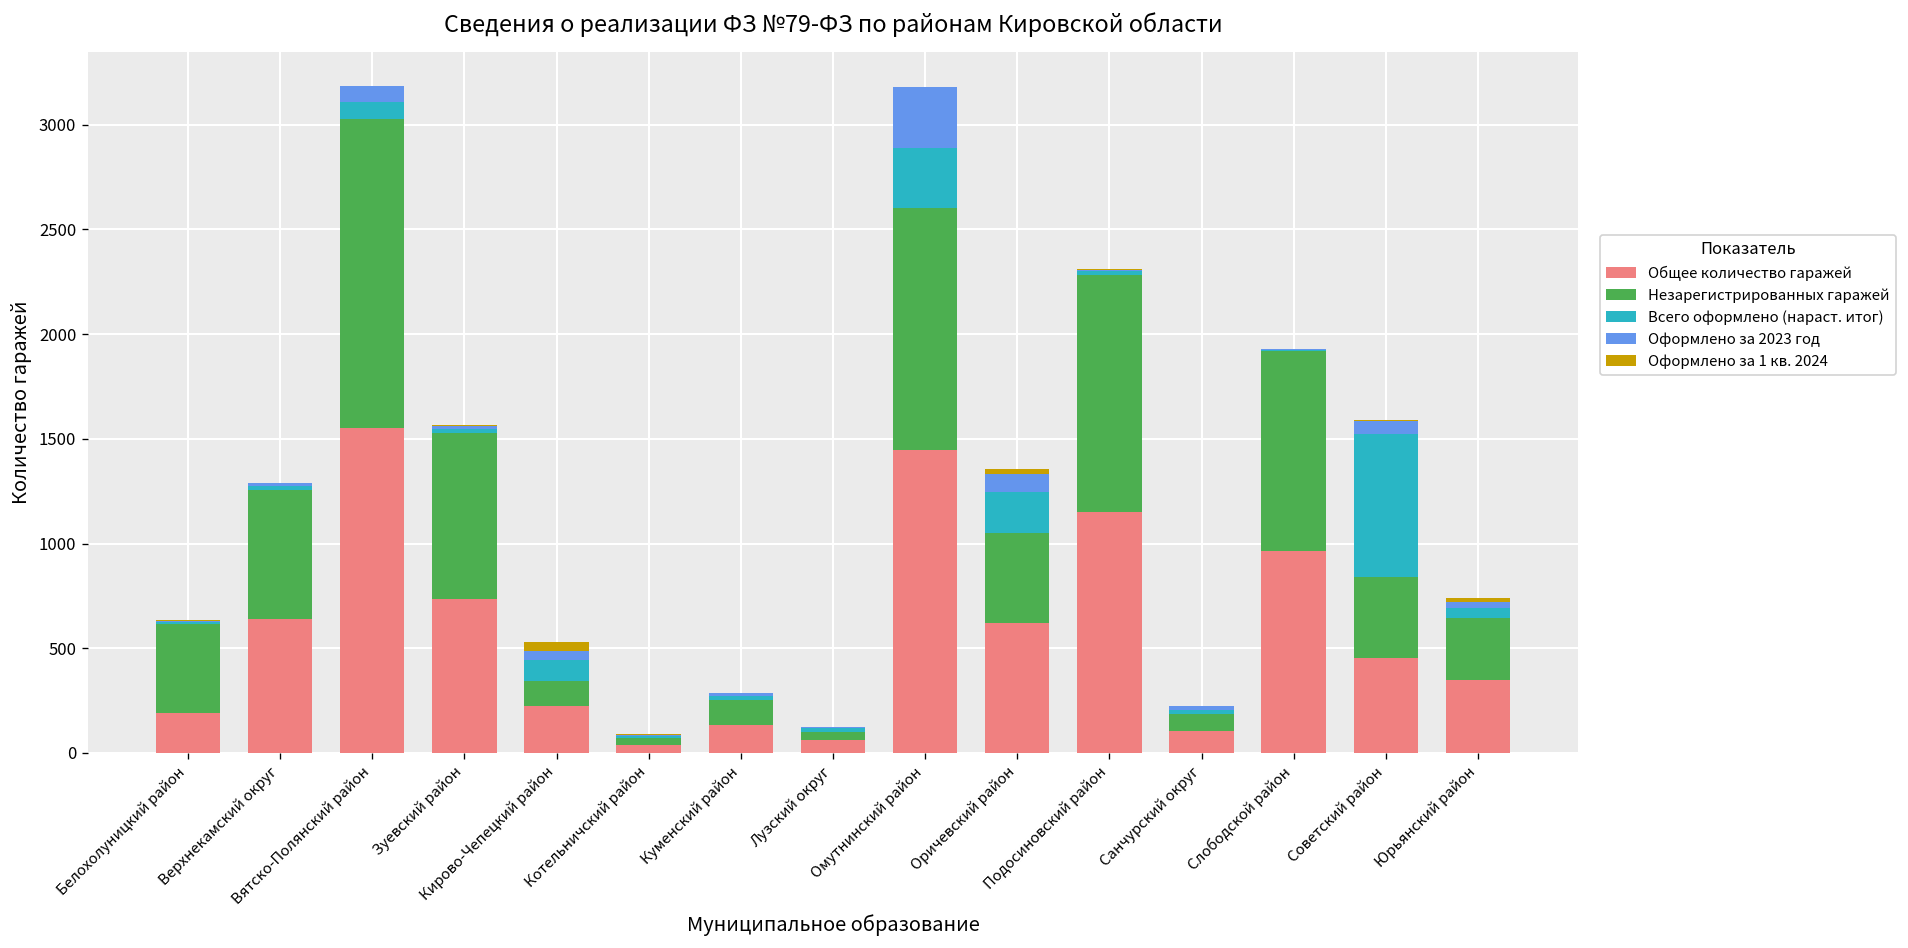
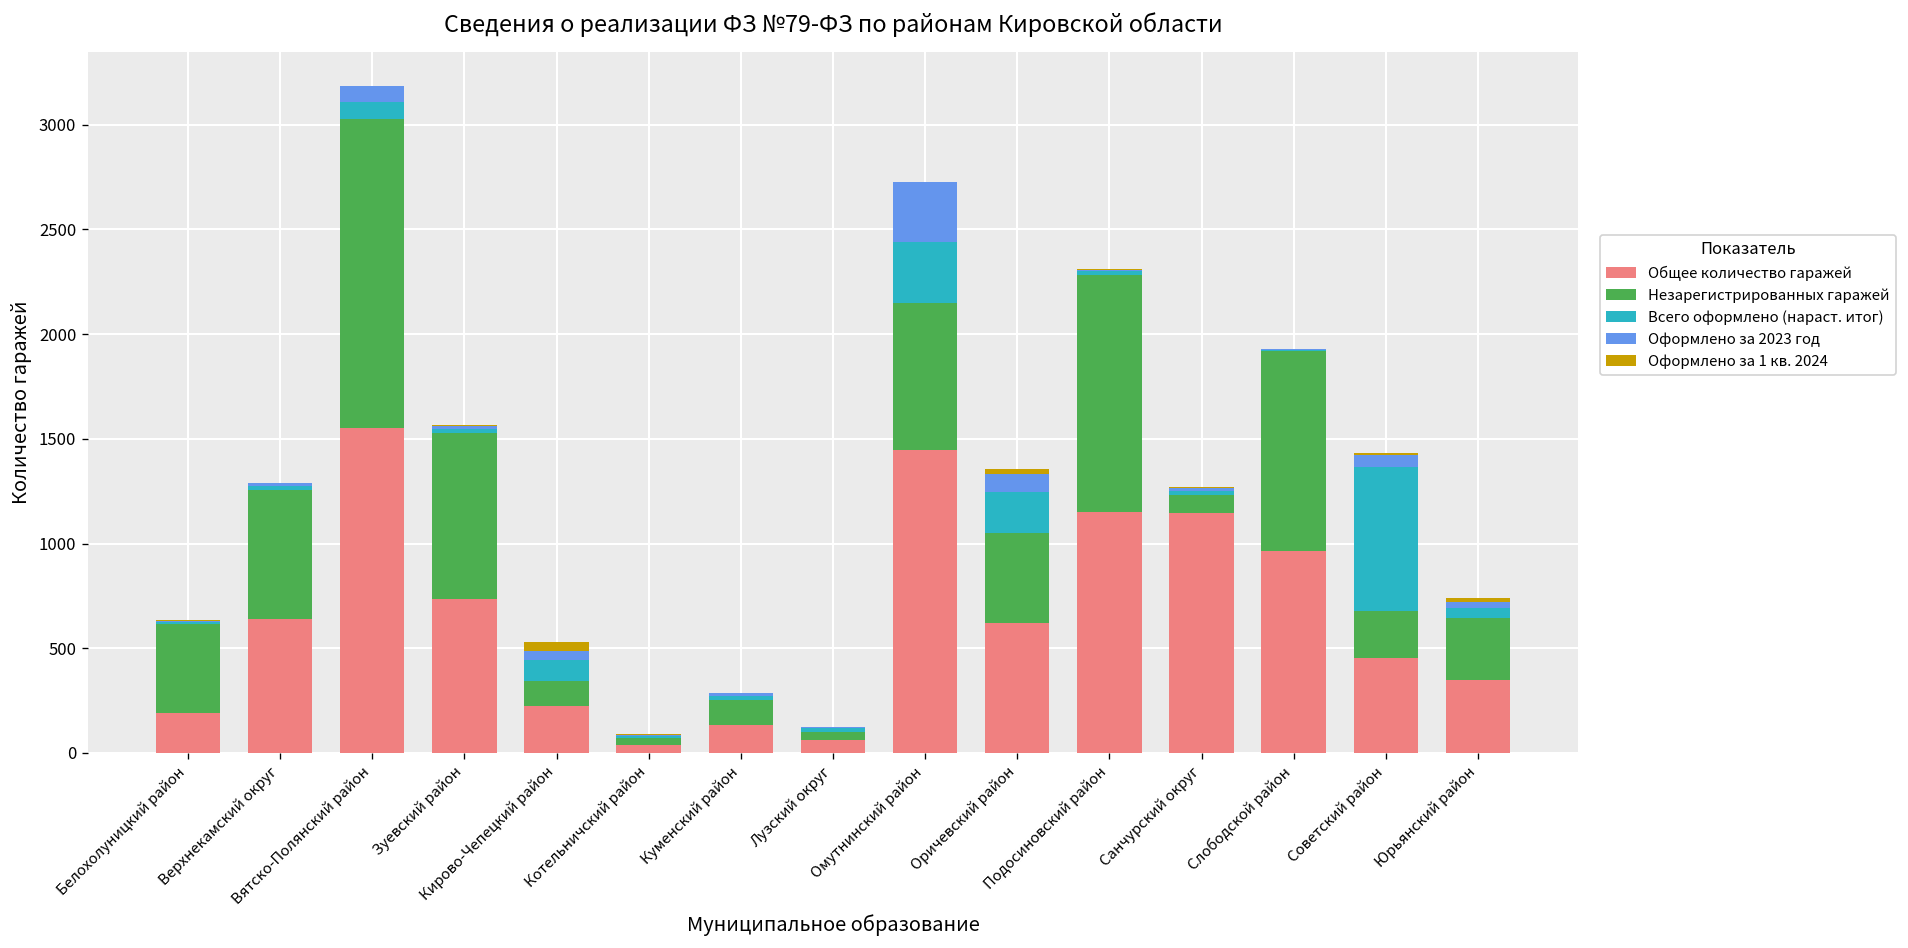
Незарегистрированных гаражей, Омутнинский район: 1160 -> 710
Общее количество гаражей, Санчурский округ: 100 -> 1150
Незарегистрированных гаражей, Советский район: 390 -> 230
